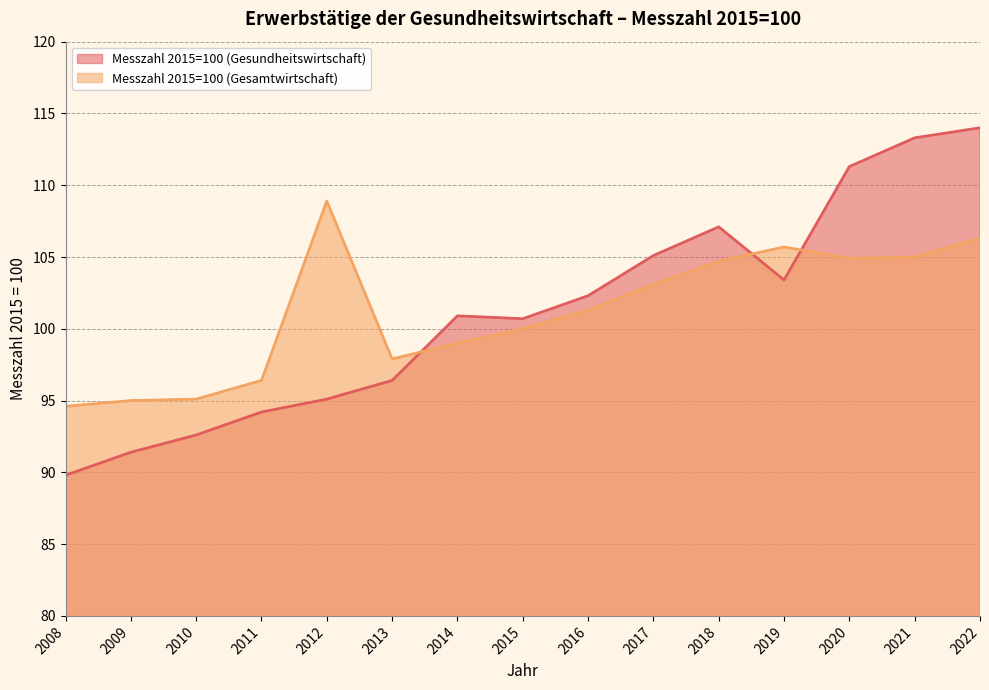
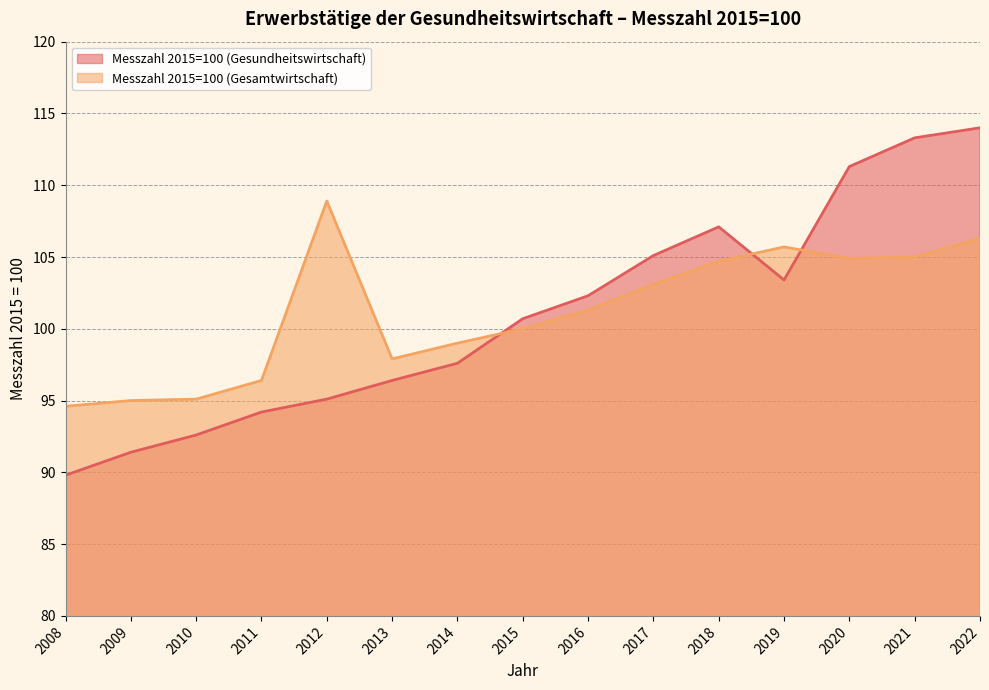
Messzahl 2015=100 (Gesundheitswirtschaft), 2014: 100.9 -> 97.6
